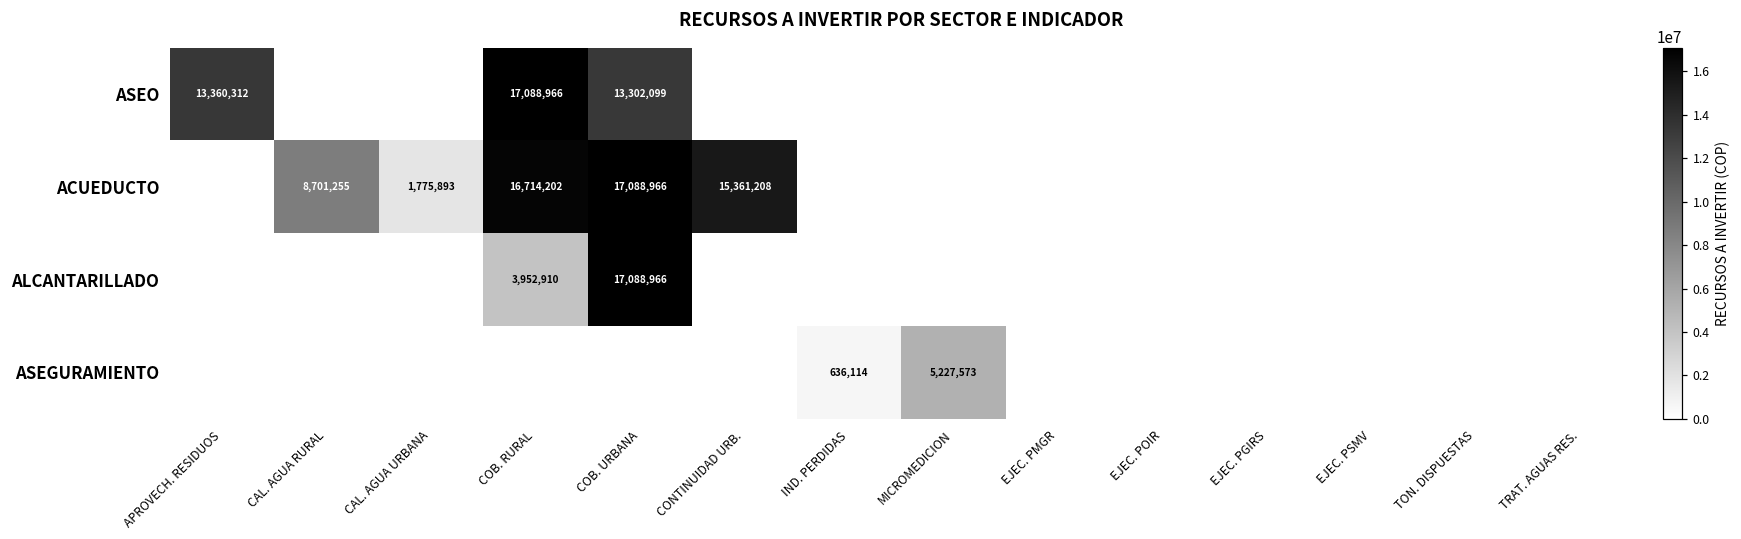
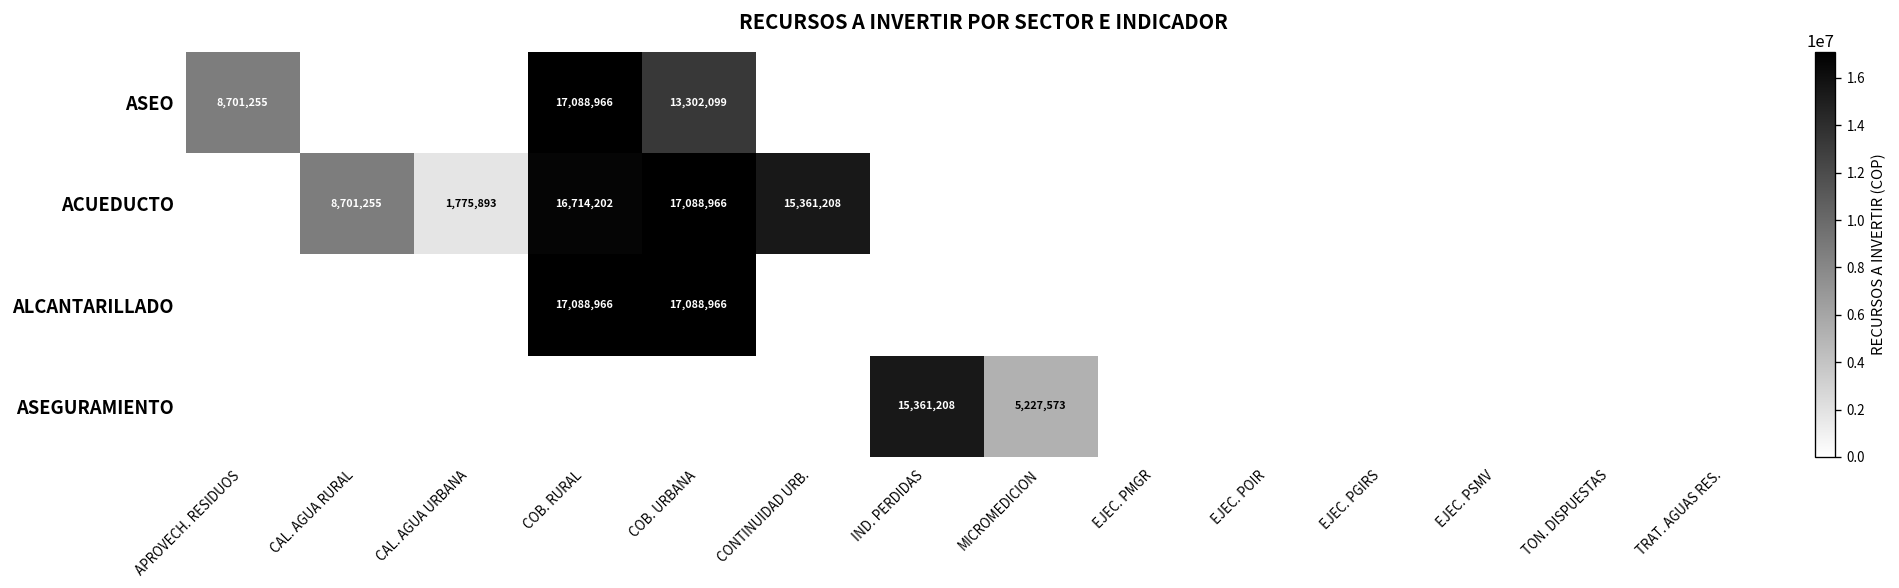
ASEO, APROVECH. RESIDUOS: 13,360,312 -> 8,701,255
ALCANTARILLADO, COB. RURAL: 3,952,910 -> 17,088,966
ASEGURAMIENTO, IND. PERDIDAS: 636,114 -> 15,361,208
